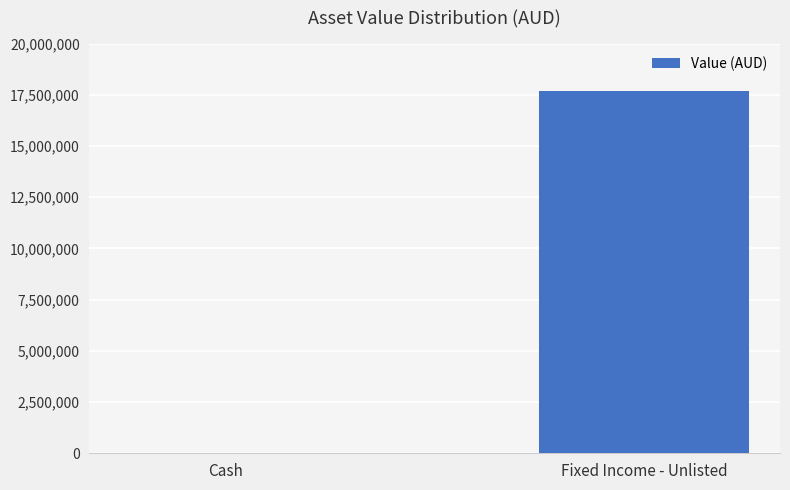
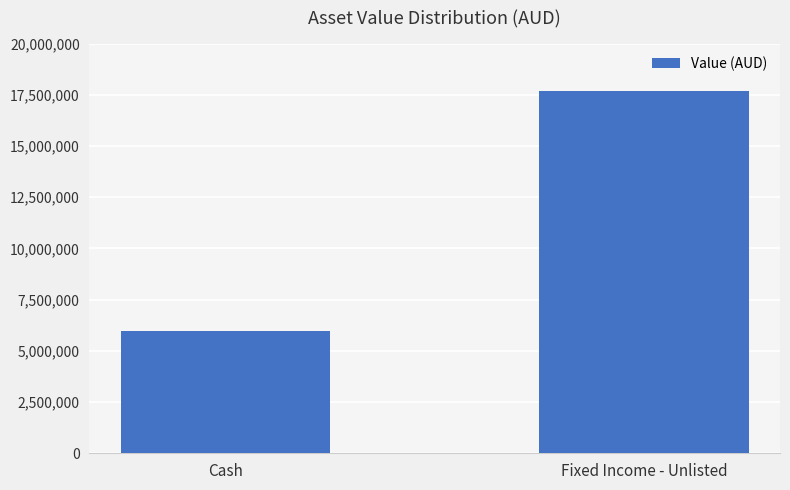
Cash: 0 -> 6,000,000
